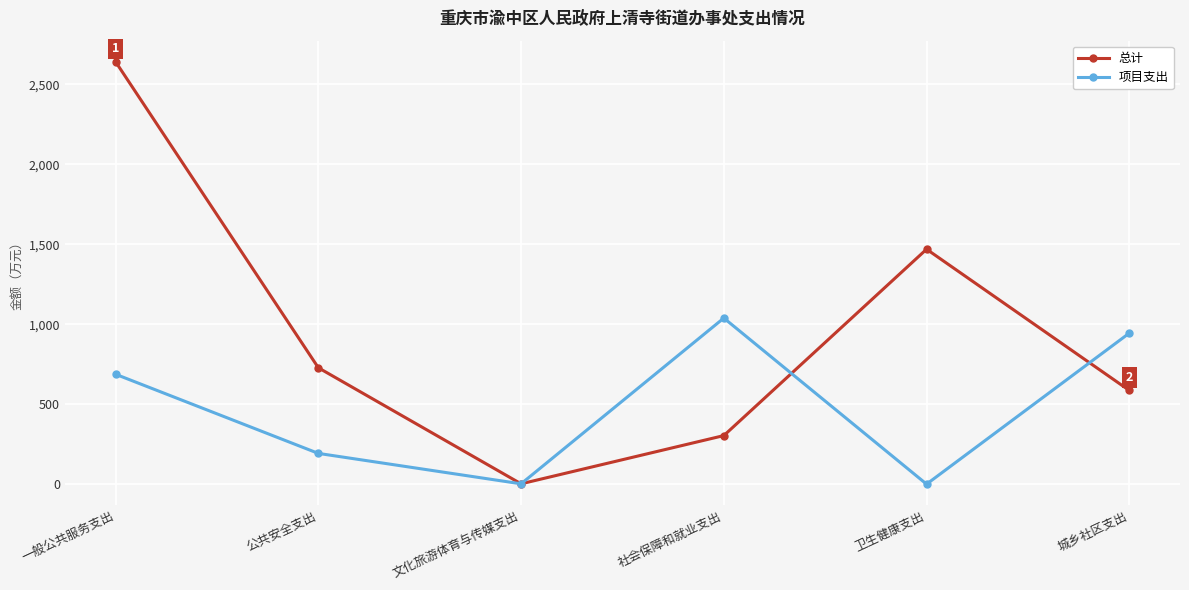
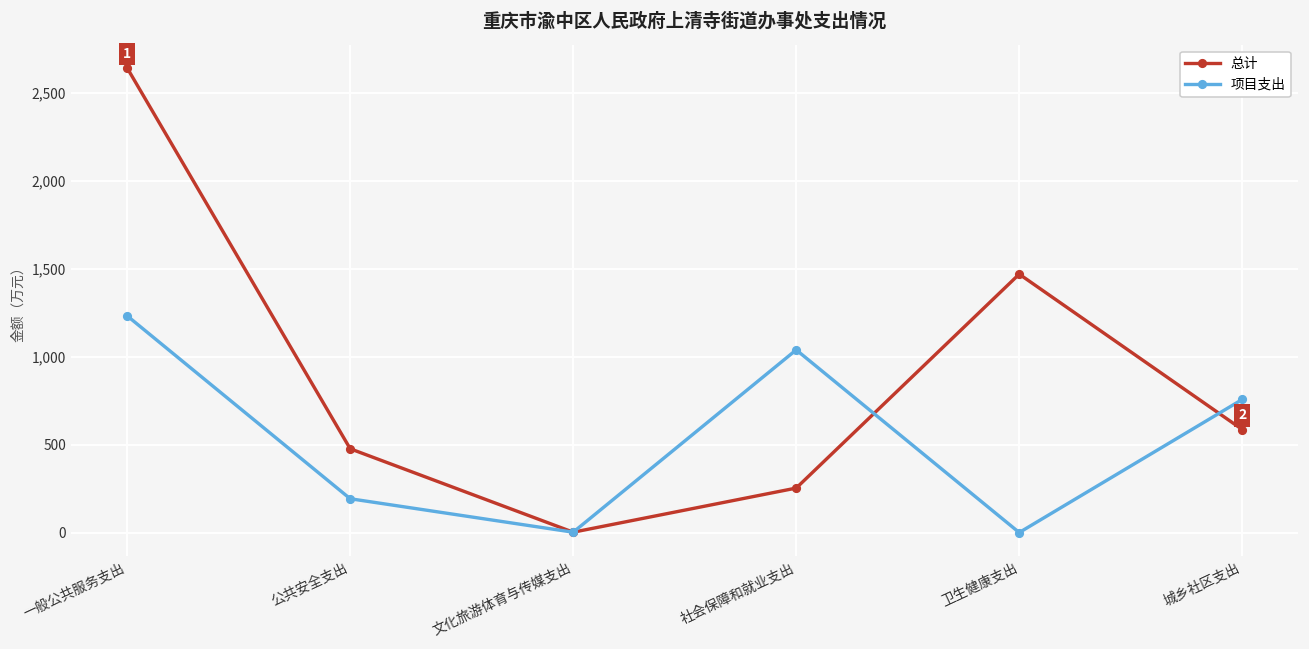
项目支出, 一般公共服务支出: 690 -> 1,230
总计, 公共安全支出: 730 -> 480
总计, 社会保障和就业支出: 300 -> 250
项目支出, 城乡社区支出: 950 -> 760
